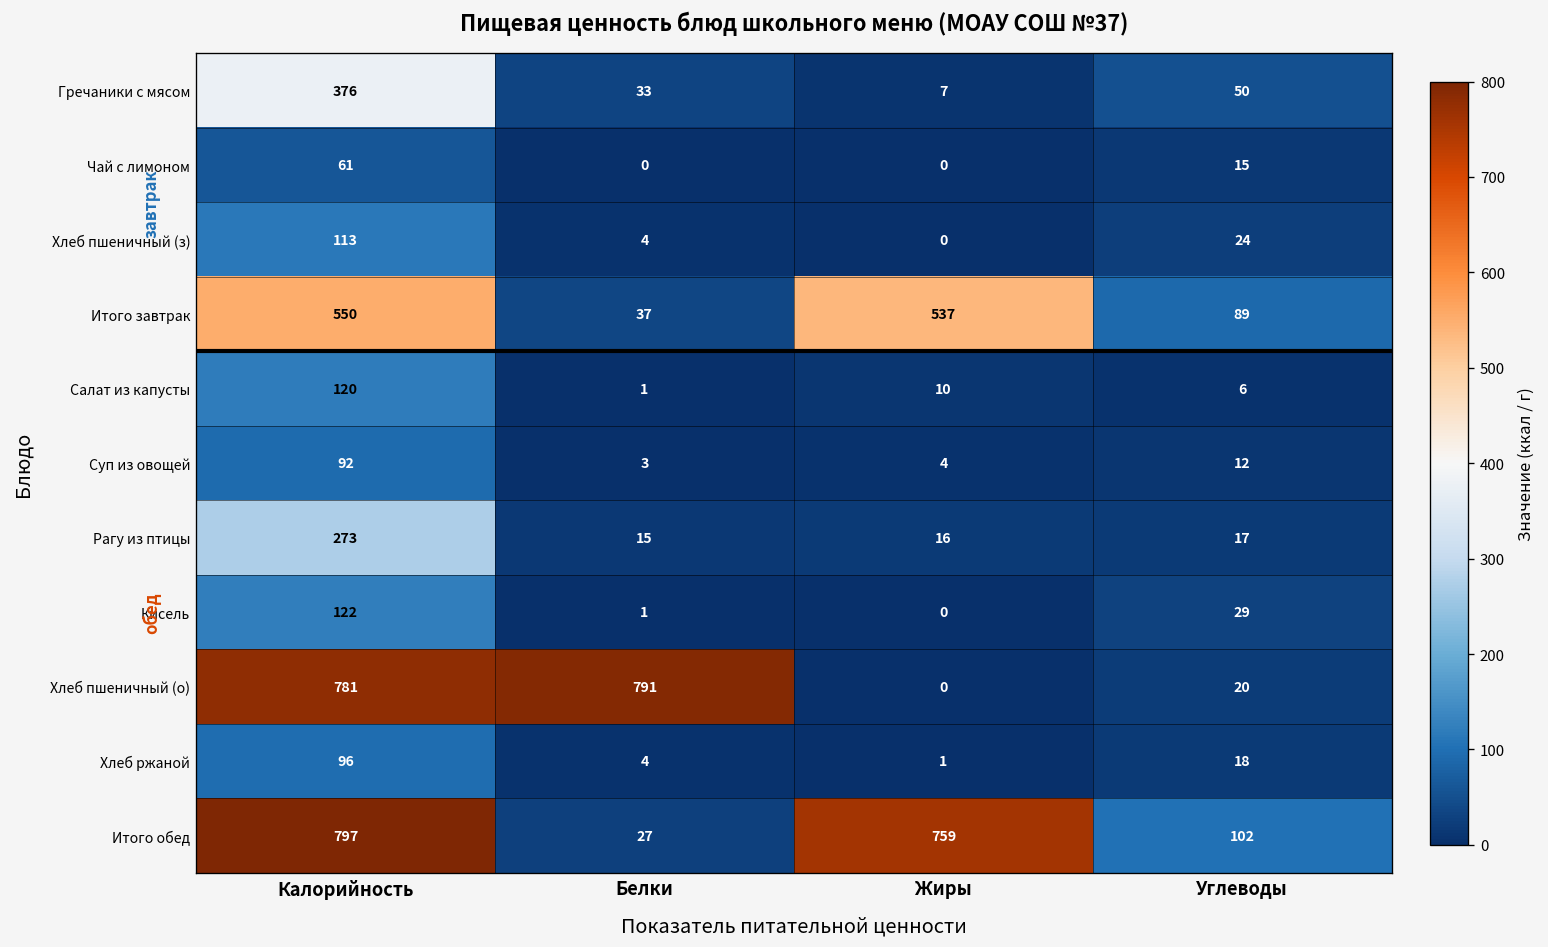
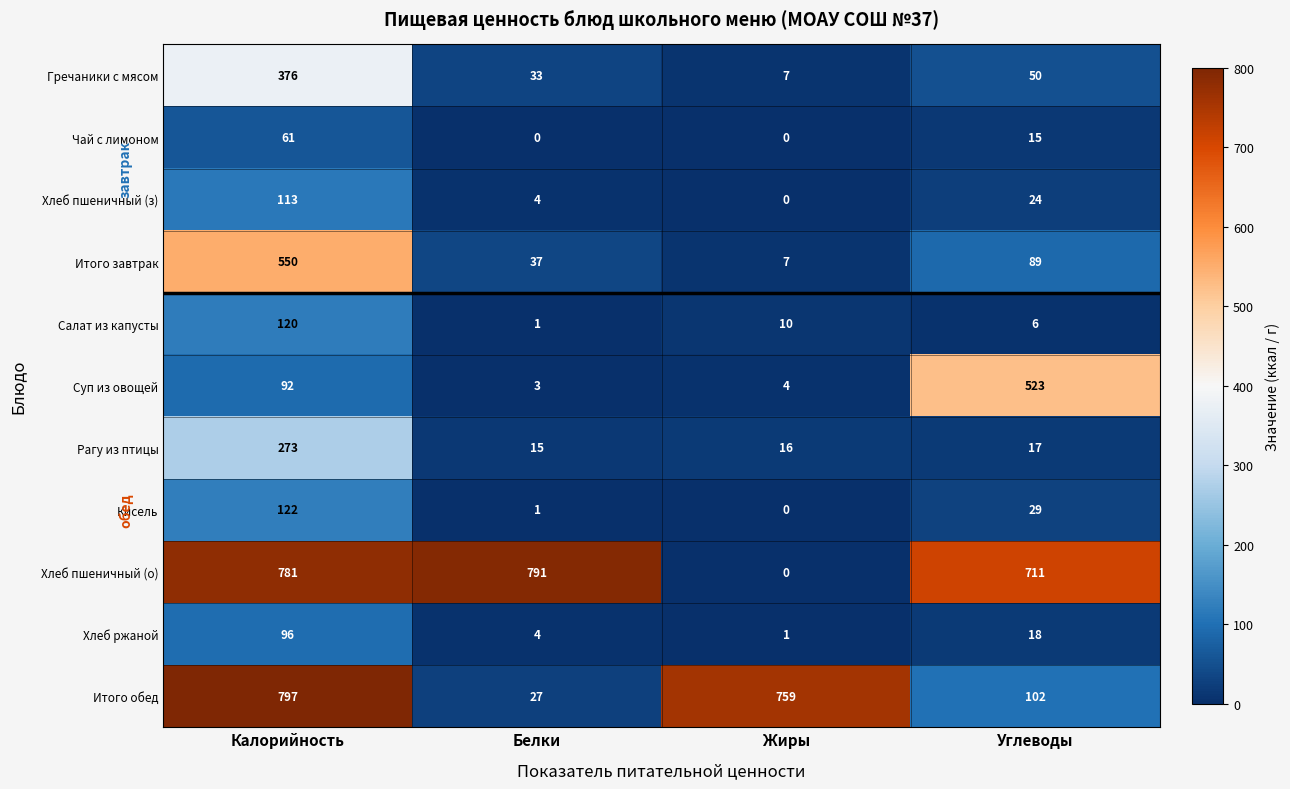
Итого завтрак, Жиры: 537 -> 7
Суп из овощей, Углеводы: 12 -> 523
Хлеб пшеничный (о), Углеводы: 20 -> 711
